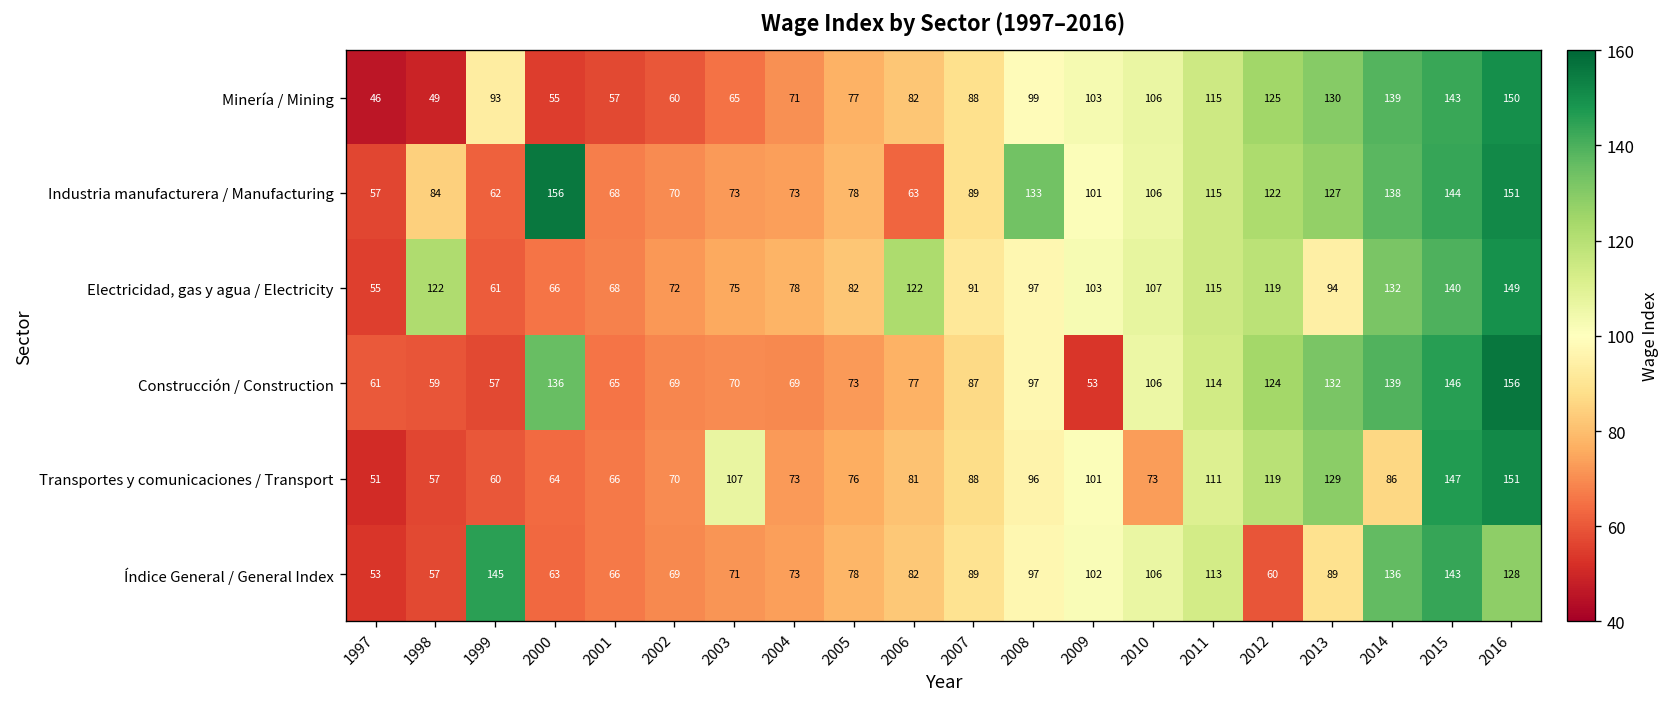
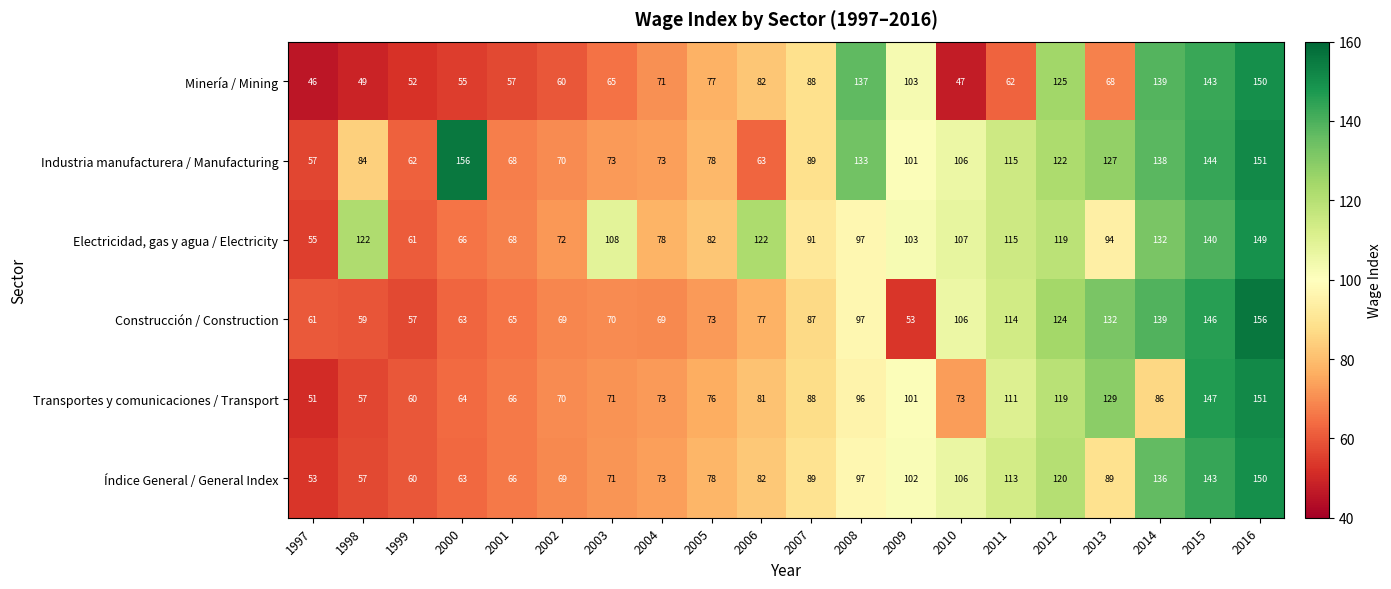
Minería / Mining, 1999: 93 -> 52
Minería / Mining, 2008: 99 -> 137
Minería / Mining, 2010: 106 -> 47
Minería / Mining, 2011: 115 -> 62
Minería / Mining, 2013: 130 -> 68
Electricidad, gas y agua / Electricity, 2003: 75 -> 108
Construcción / Construction, 2000: 136 -> 63
Transportes y comunicaciones / Transport, 2003: 107 -> 71
Índice General / General Index, 1999: 145 -> 60
Índice General / General Index, 2012: 60 -> 120
Índice General / General Index, 2016: 128 -> 150
